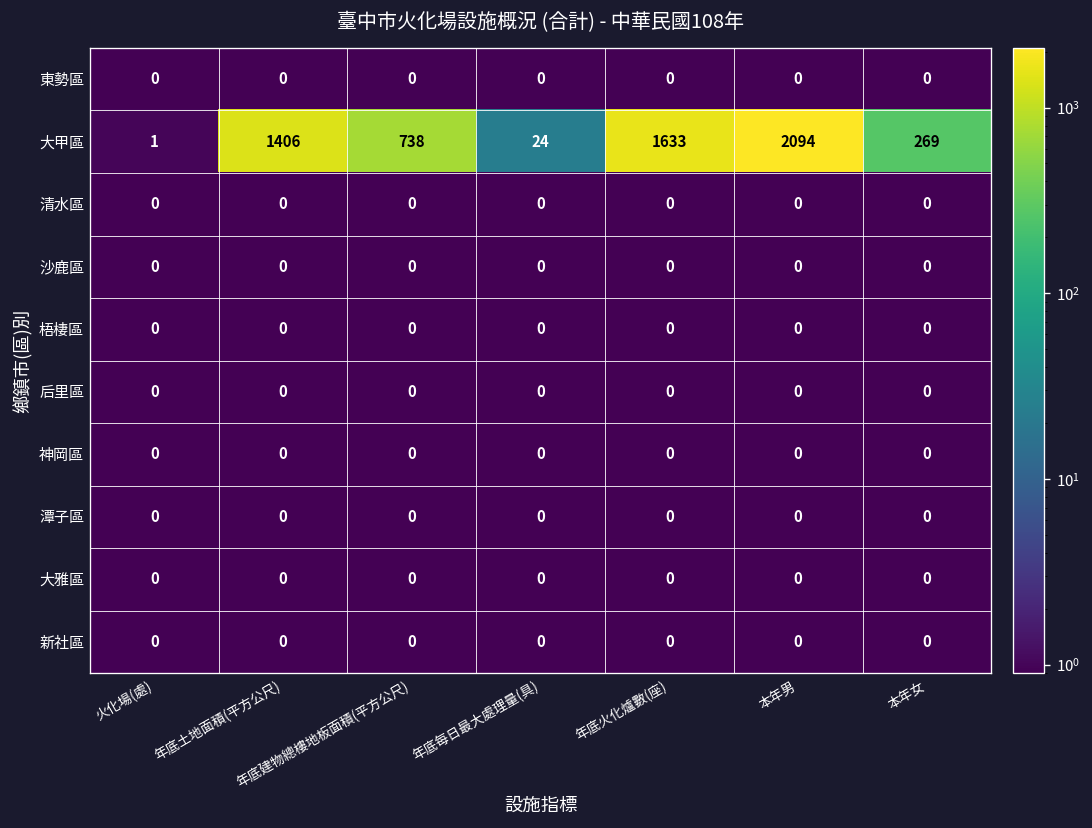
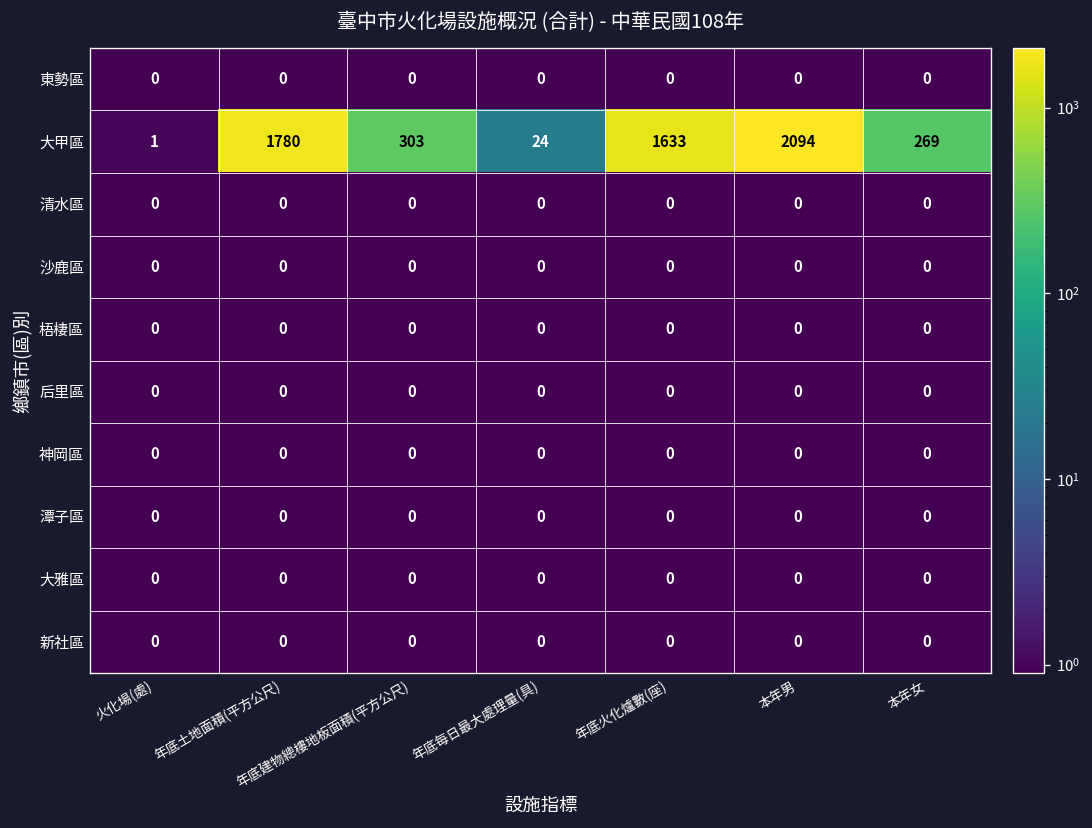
大甲區, 年底土地面積(平方公尺): 1406 -> 1780
大甲區, 年底建物總樓地板面積(平方公尺): 738 -> 303
